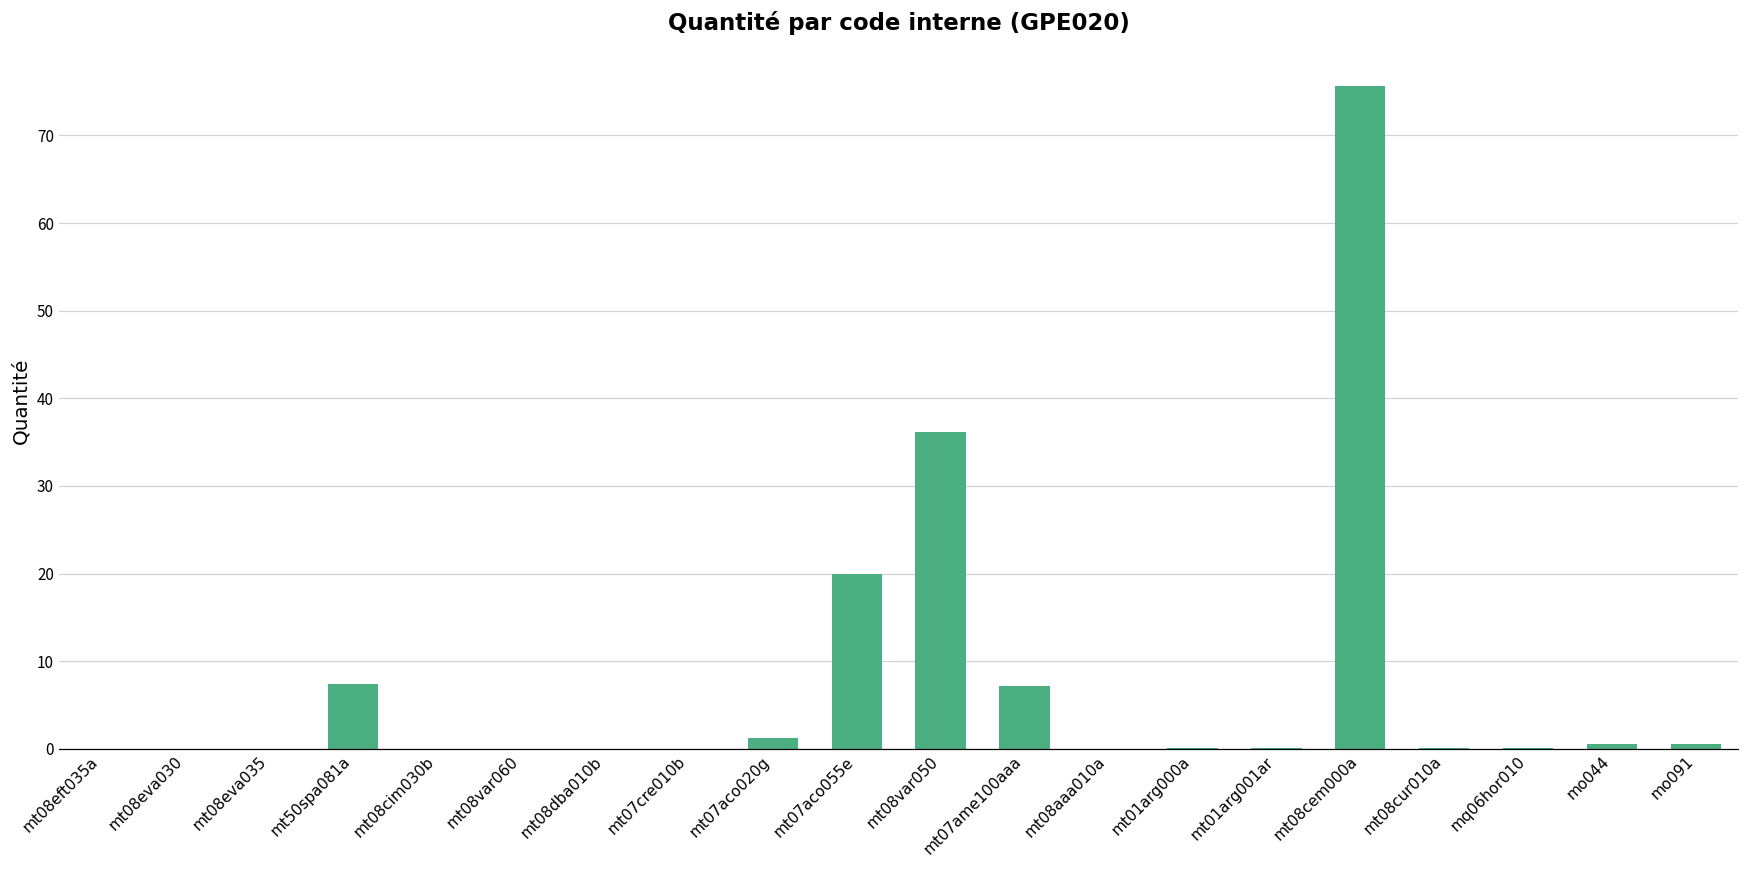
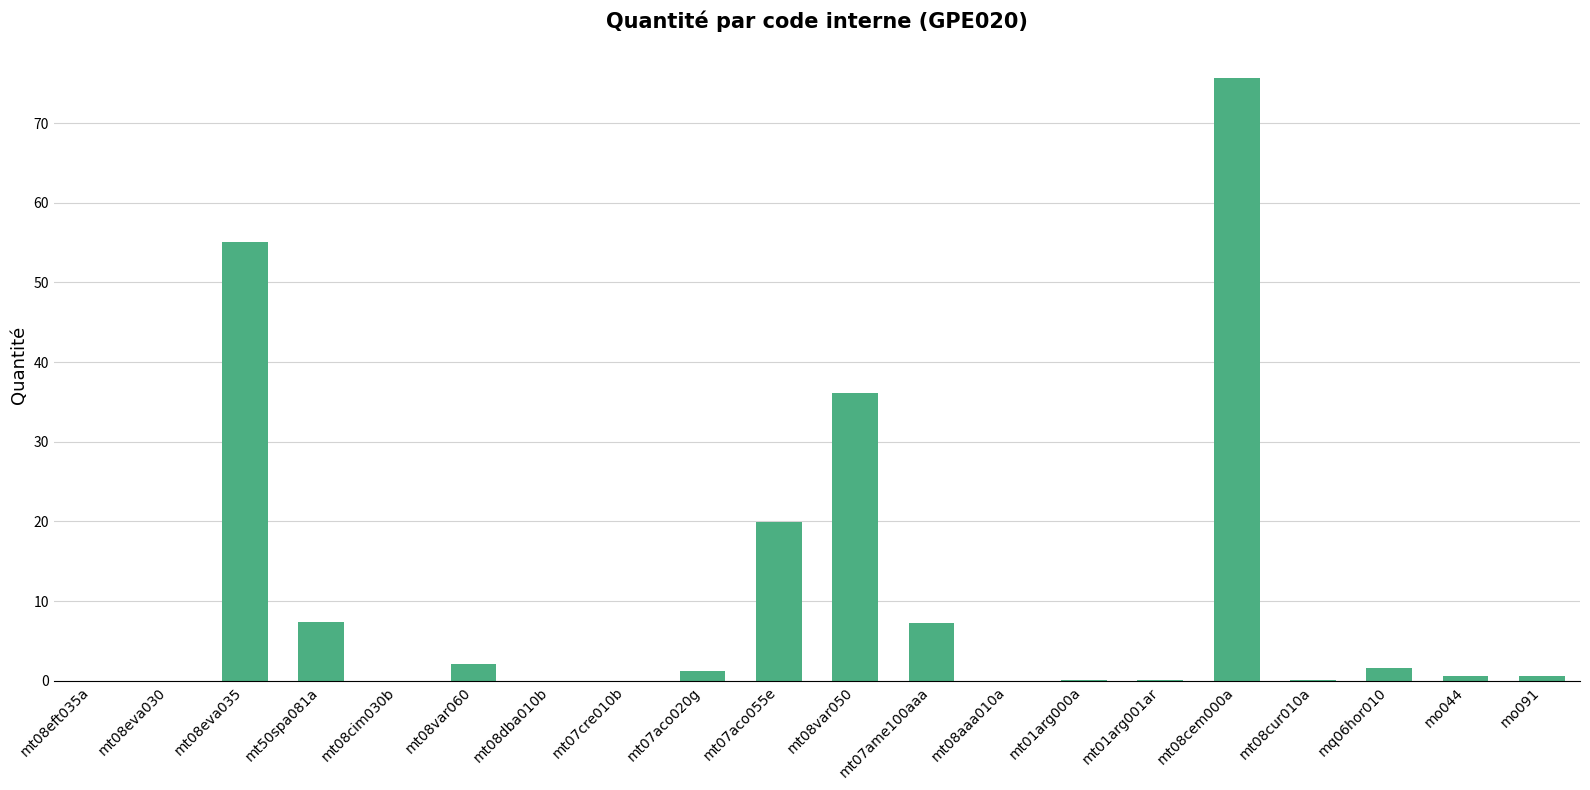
mt08eva035: 0 -> 55
mt08var060: 0 -> 2
mq06hor010: 0 -> 2
